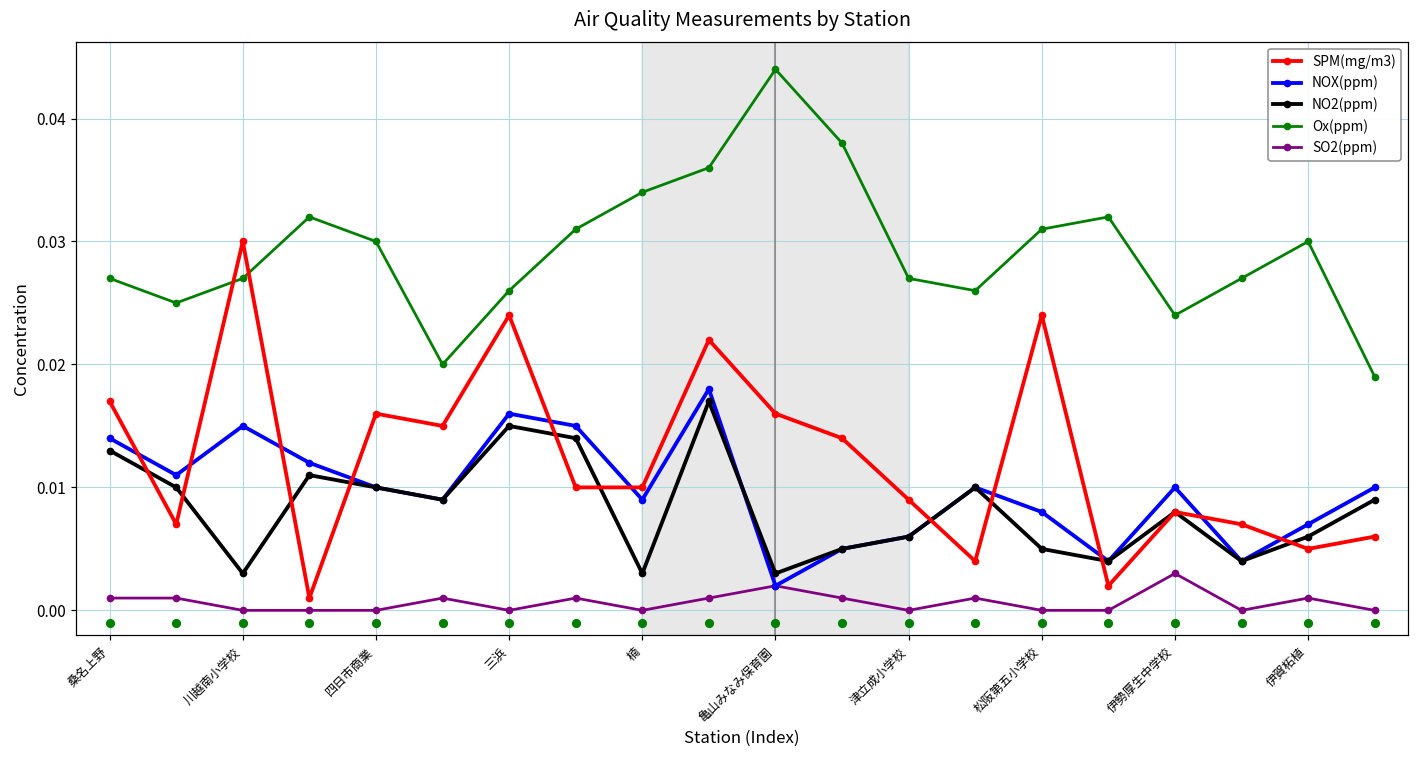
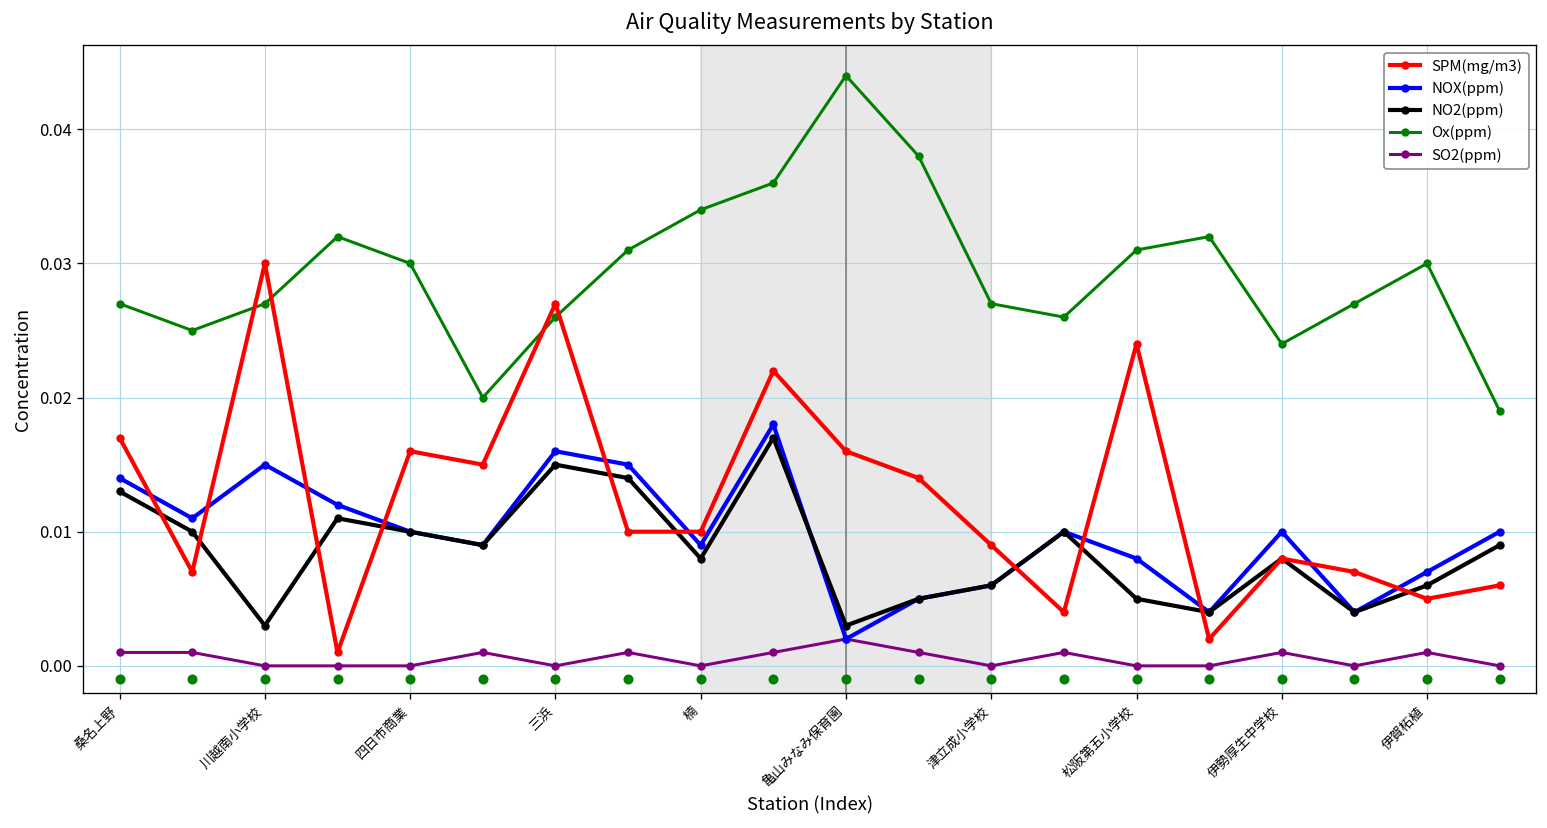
SPM(mg/m3), 三浜: 0.024 -> 0.027
NO2(ppm), 楠: 0.003 -> 0.008
SO2(ppm), 伊勢厚生中学校: 0.003 -> 0.001
